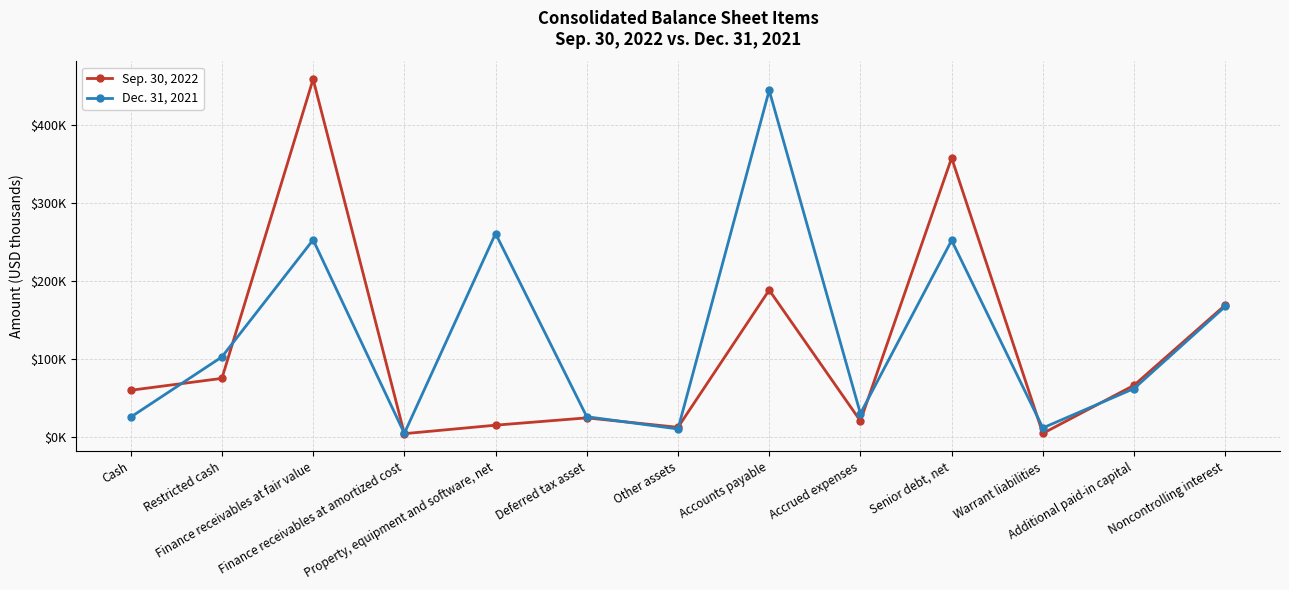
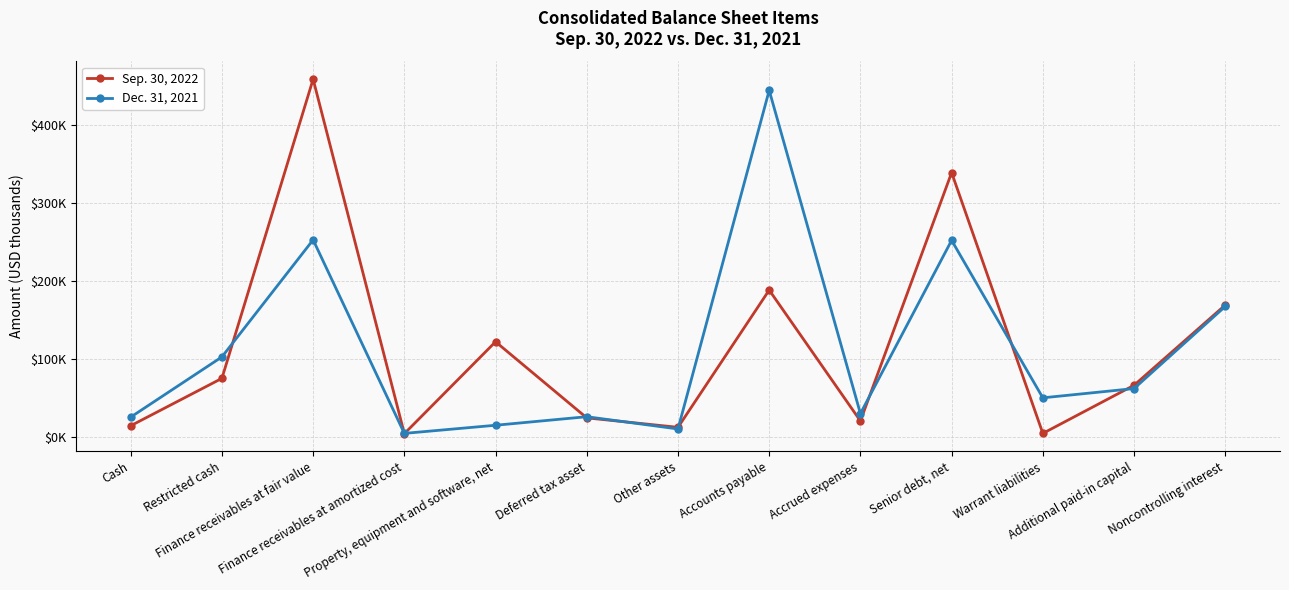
Sep. 30, 2022, Cash: $60000 -> $10000
Sep. 30, 2022, Property, equipment and software, net: $10000 -> $120000
Dec. 31, 2021, Property, equipment and software, net: $260000 -> $10000
Sep. 30, 2022, Senior debt, net: $360000 -> $340000
Dec. 31, 2021, Warrant liabilities: $10000 -> $50000
